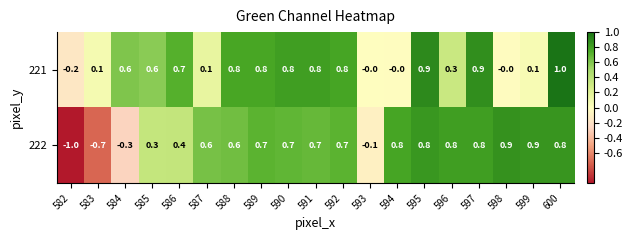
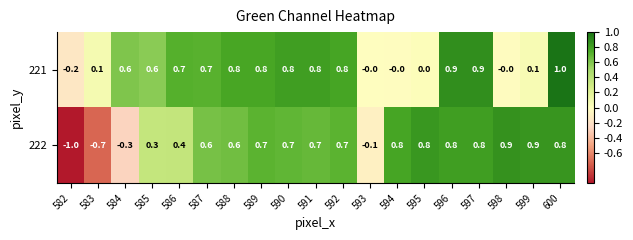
221, 587: 0.1 -> 0.7
221, 595: 0.9 -> 0.0
221, 596: 0.3 -> 0.9
